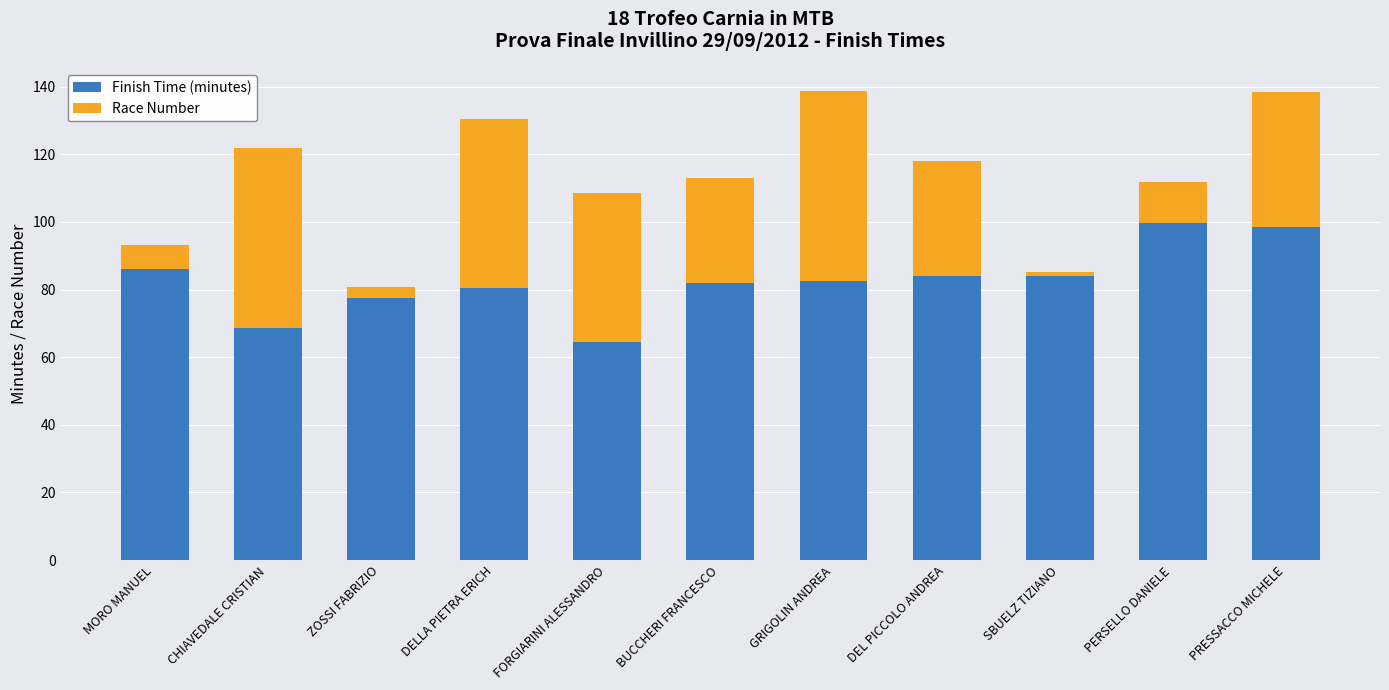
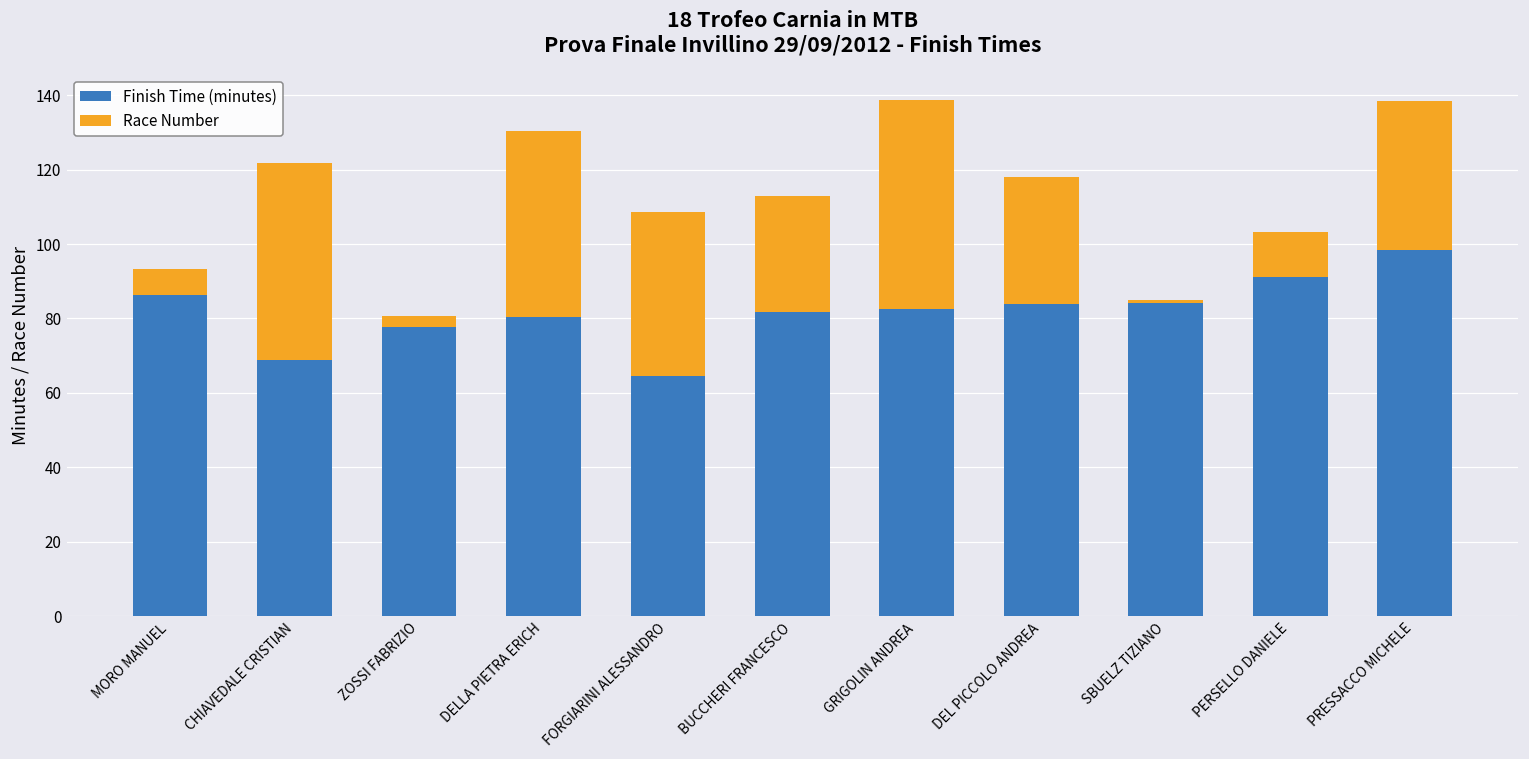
Finish Time (minutes), PERSELLO DANIELE: 100 -> 91
